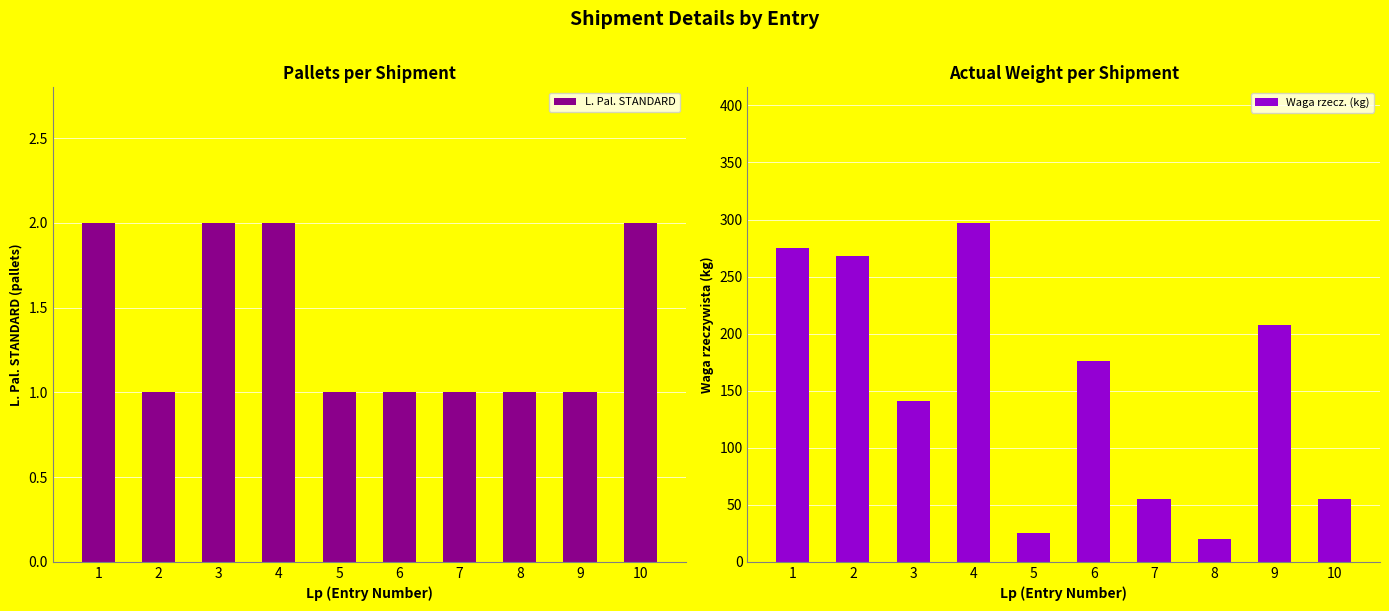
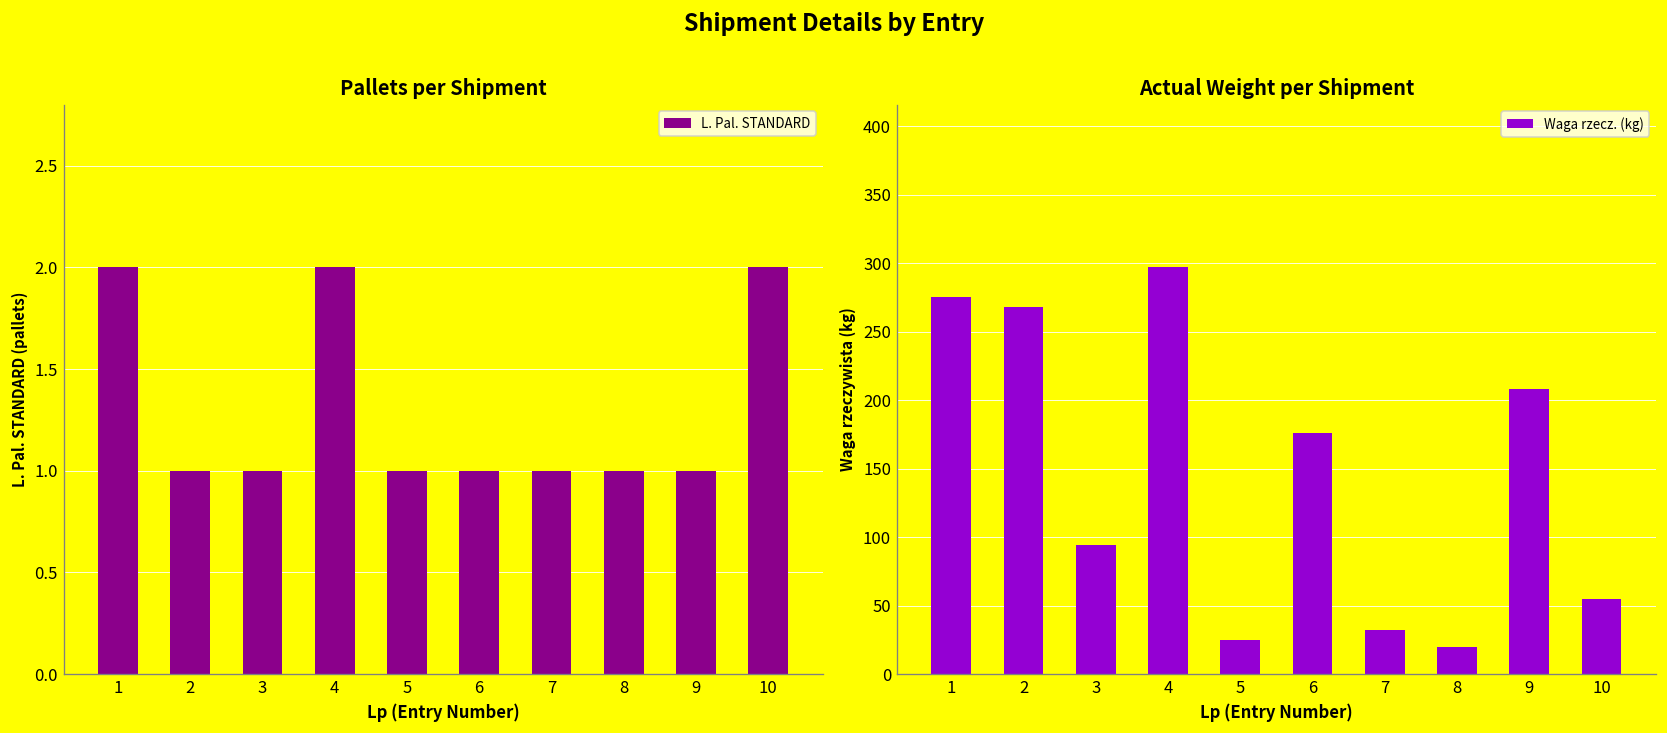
Pallets per Shipment, 3: 2 -> 1
Actual Weight per Shipment, 3: 141 -> 94
Actual Weight per Shipment, 7: 55 -> 32
